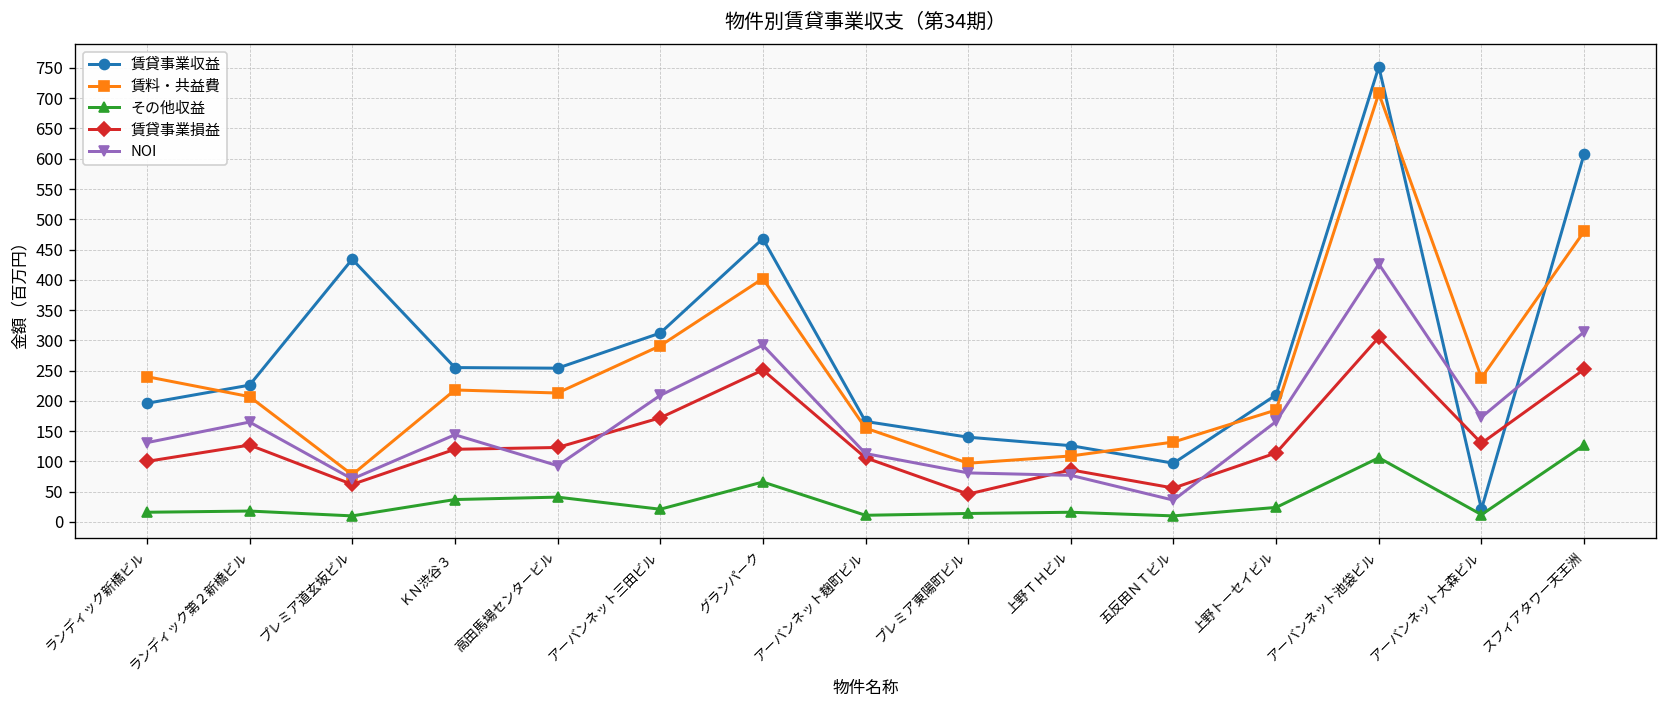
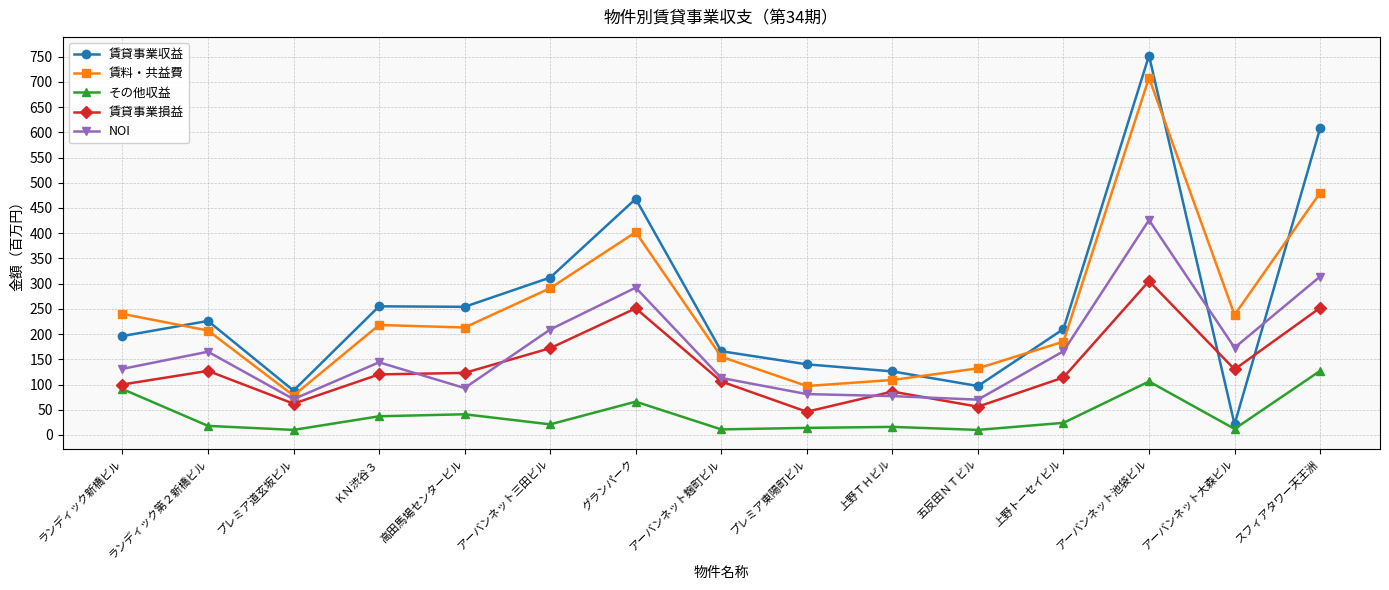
その他収益, ランディック新橋ビル: 20 -> 90
賃貸事業収益, プレミア道玄坂ビル: 430 -> 90
NOI, 五反田ＮＴビル: 40 -> 70
